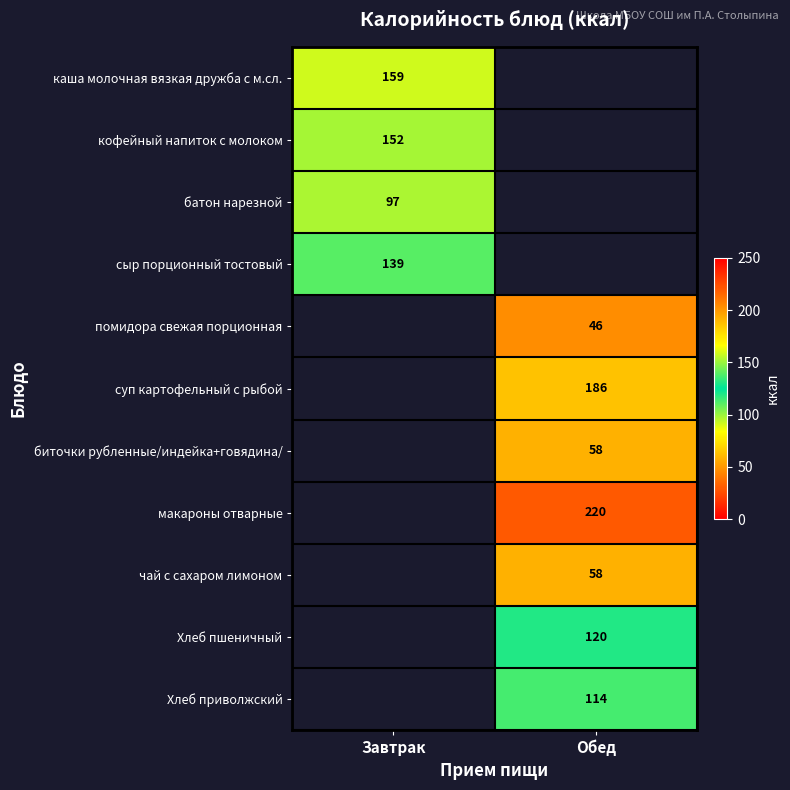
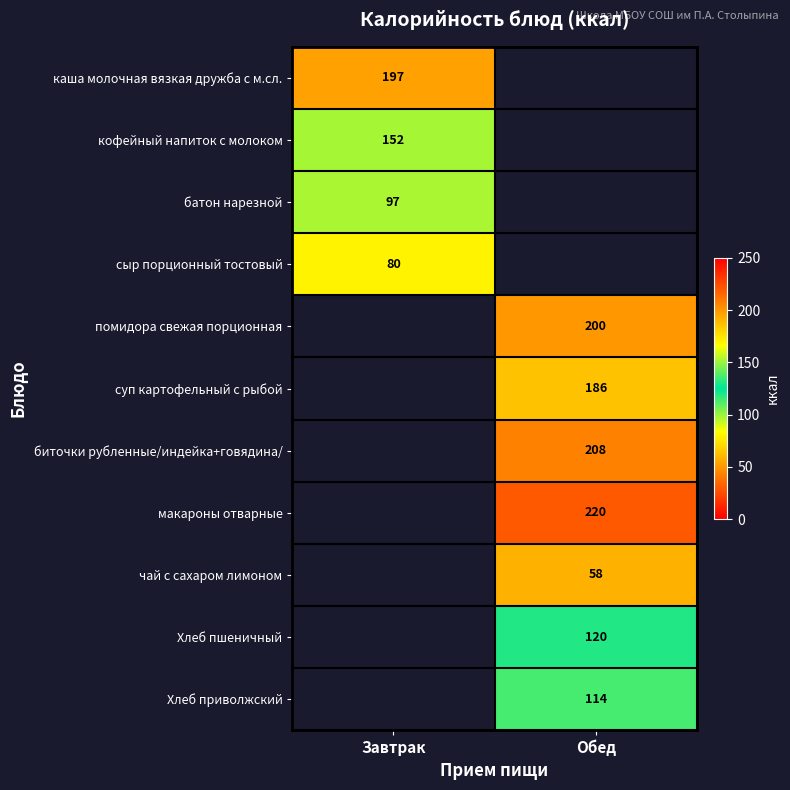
каша молочная вязкая дружба с м.сл., Завтрак: 159 -> 197
сыр порционный тостовый, Завтрак: 139 -> 80
помидора свежая порционная, Обед: 46 -> 200
биточки рубленные/индейка+говядина/, Обед: 58 -> 208
